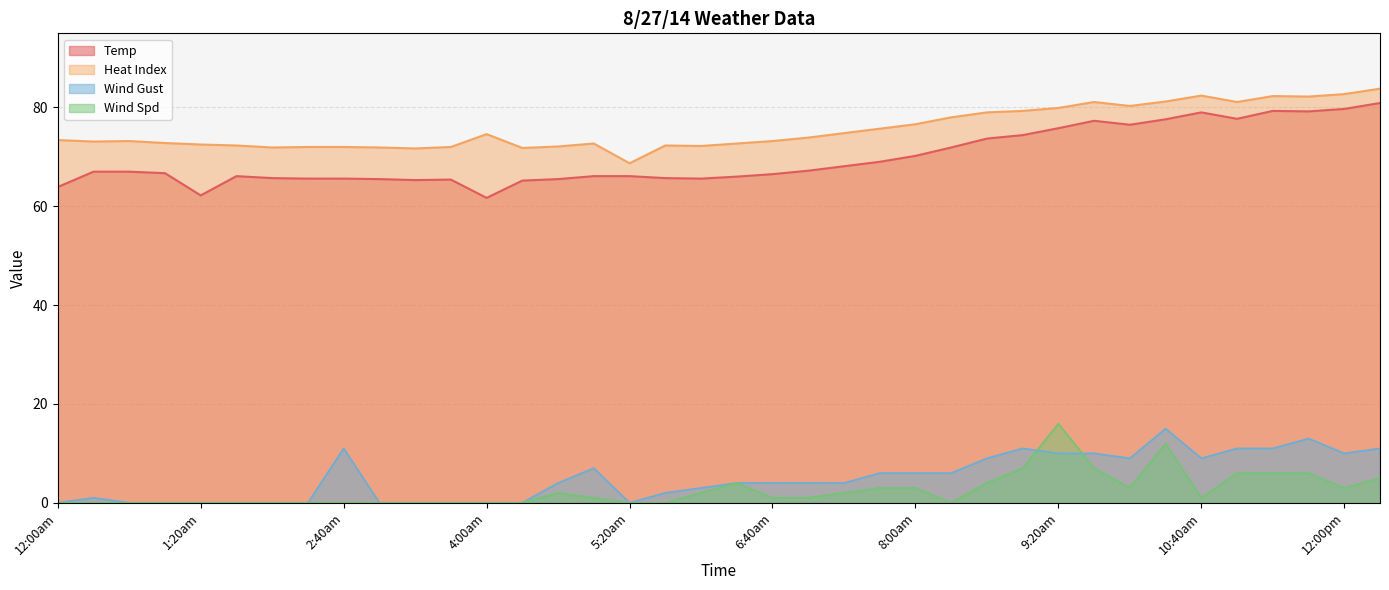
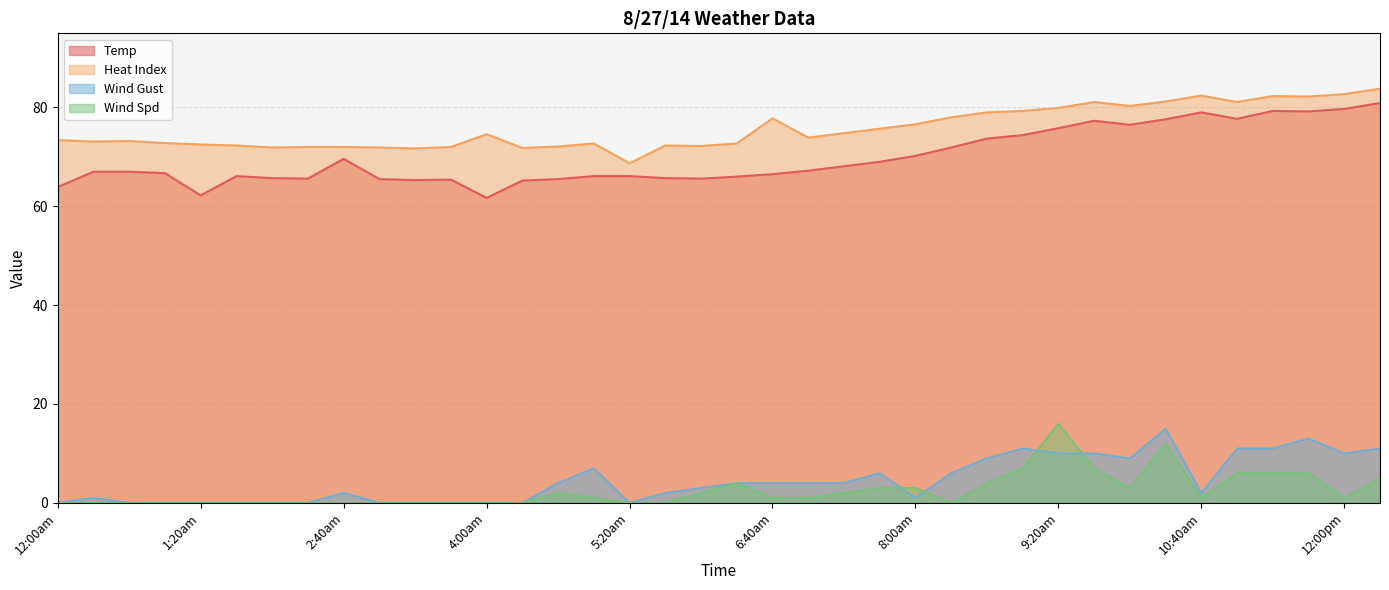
Temp, 2:40am: 66 -> 70
Wind Gust, 2:40am: 11 -> 2
Heat Index, 6:40am: 73 -> 78
Wind Gust, 8:00am: 6 -> 1
Wind Gust, 10:40am: 9 -> 2
Wind Spd, 12:00pm: 3 -> 1
